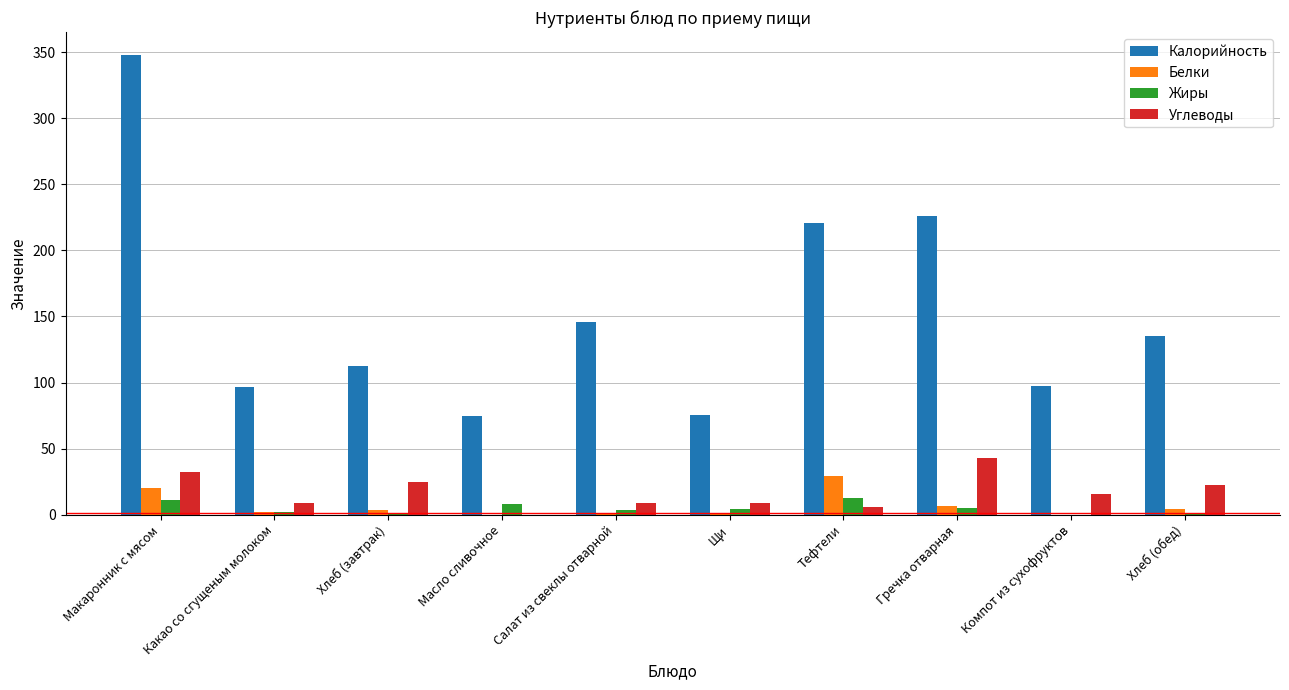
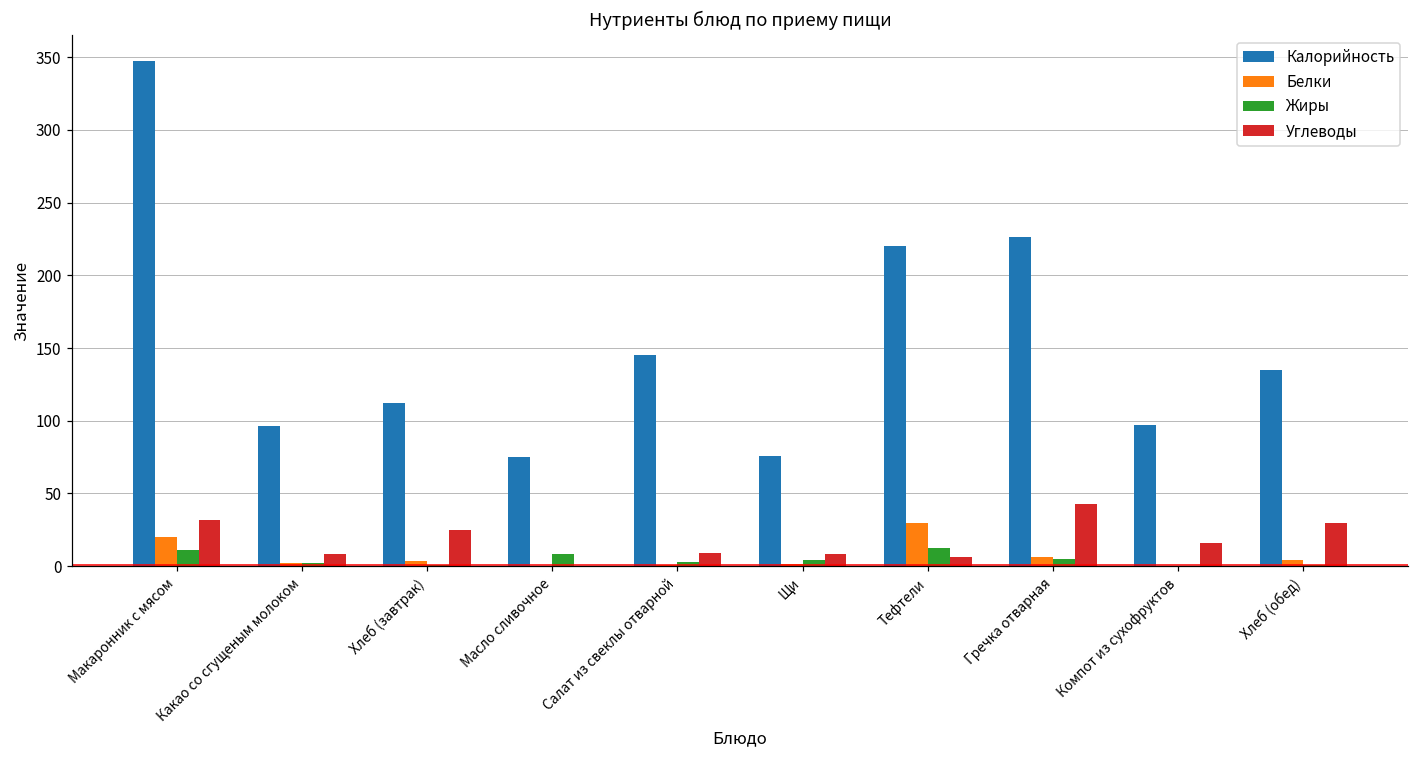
Углеводы, Хлеб (обед): 22 -> 30
